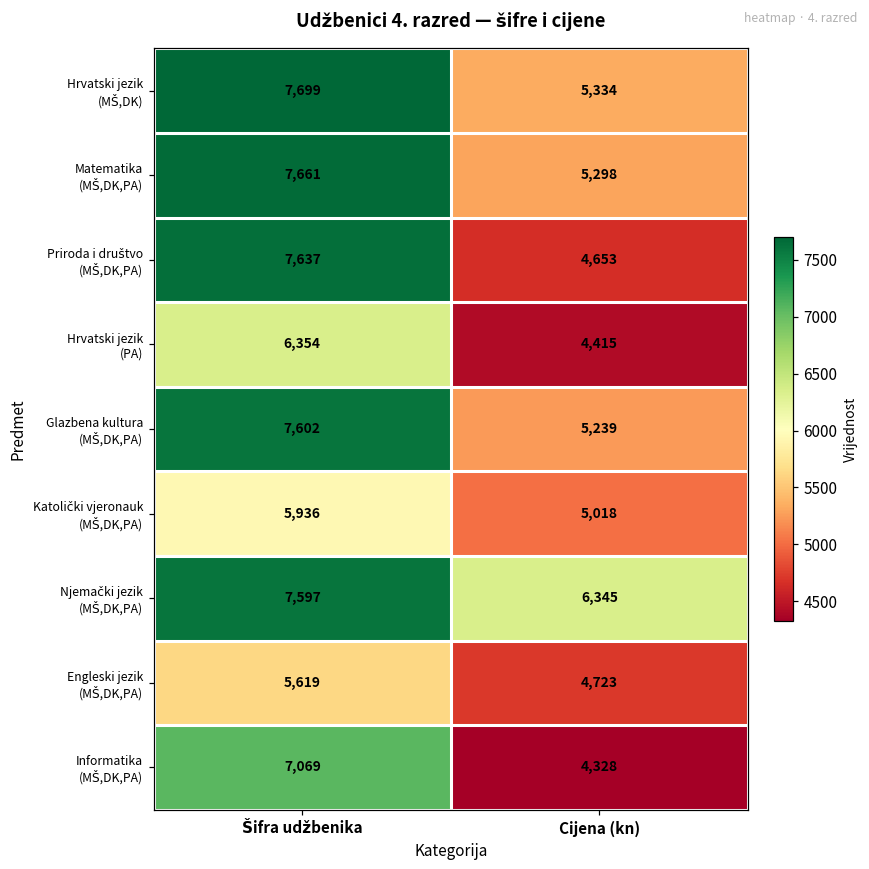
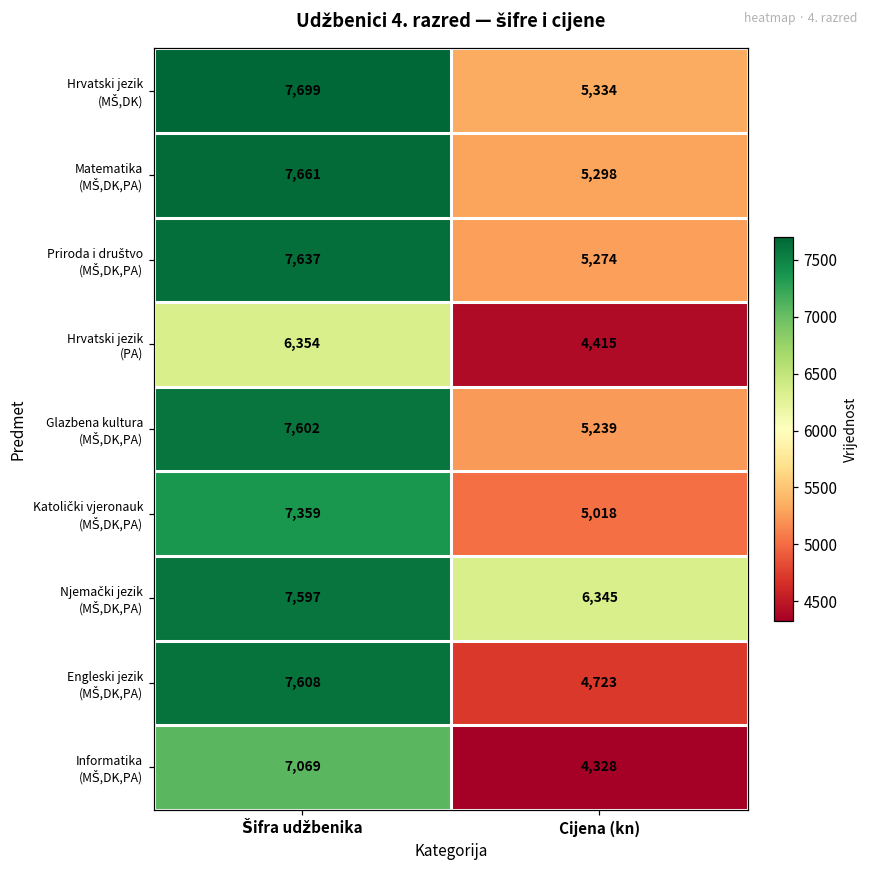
Priroda i društvo (MŠ,DK,PA), Cijena (kn): 4,653 -> 5,274
Katolički vjeronauk (MŠ,DK,PA), Šifra udžbenika: 5,936 -> 7,359
Engleski jezik (MŠ,DK,PA), Šifra udžbenika: 5,619 -> 7,608
